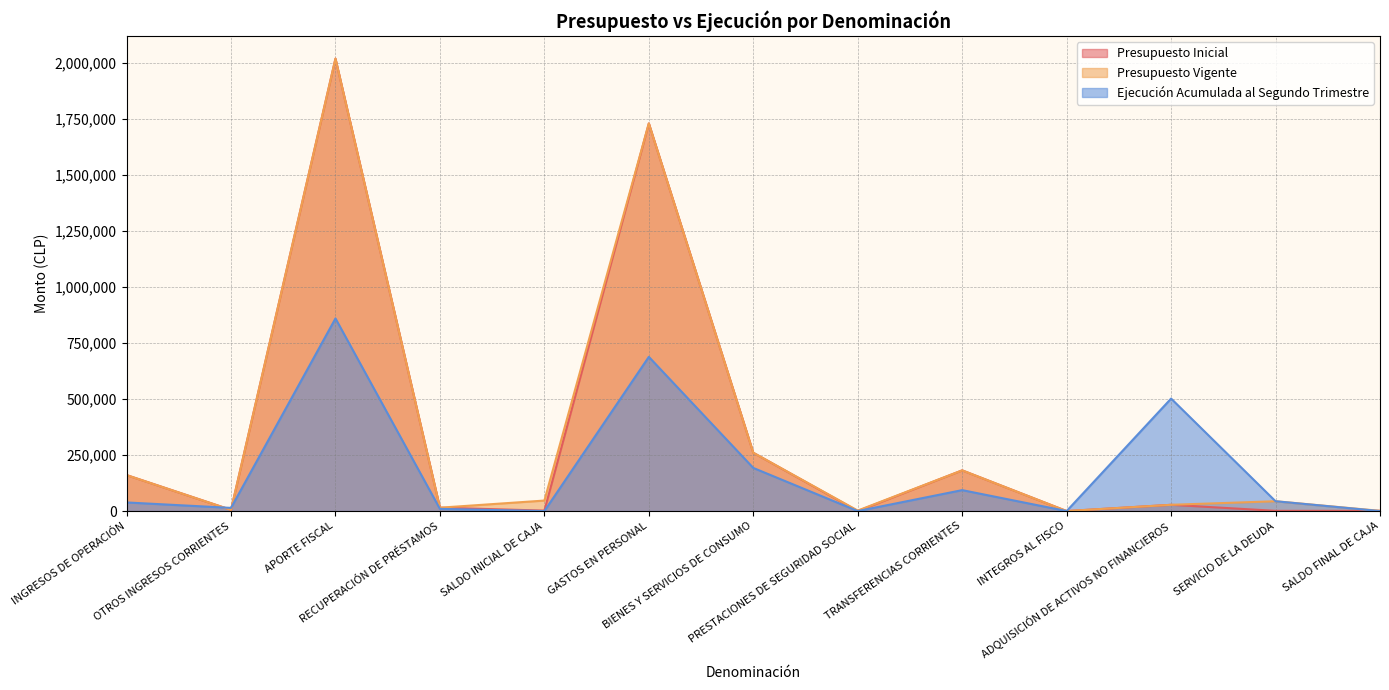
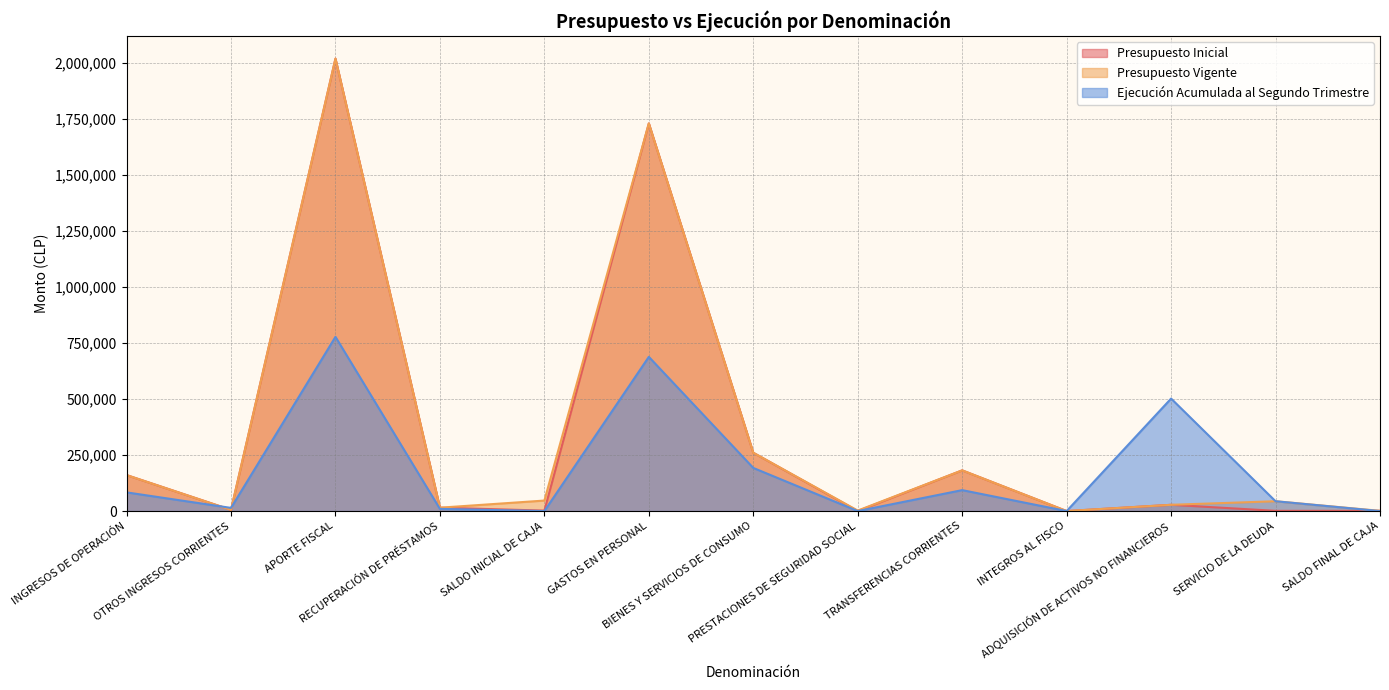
Ejecución Acumulada al Segundo Trimestre, INGRESOS DE OPERACIÓN: 40,000 -> 80,000
Ejecución Acumulada al Segundo Trimestre, APORTE FISCAL: 860,000 -> 780,000
